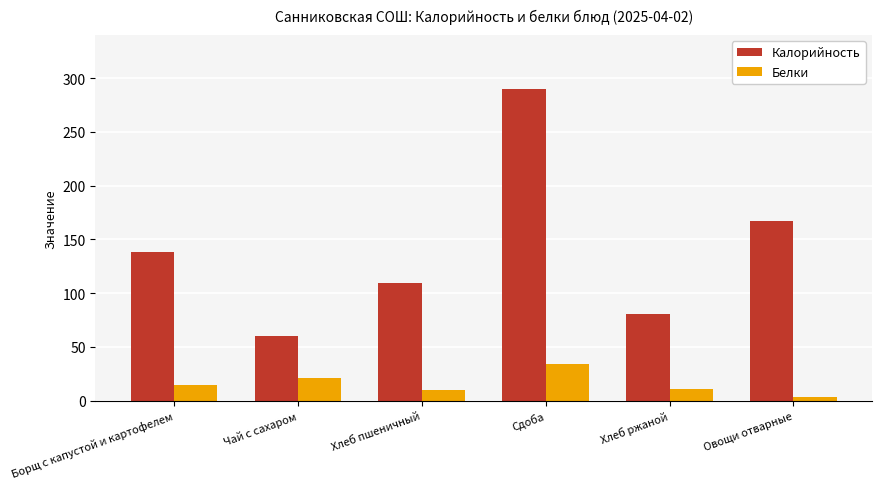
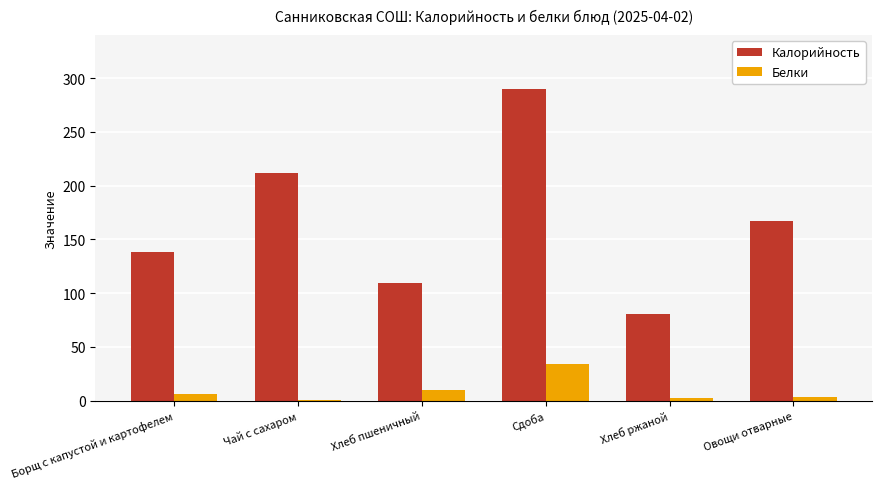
Белки, Борщ с капустой и картофелем: 14 -> 6
Калорийность, Чай с сахаром: 60 -> 211
Белки, Чай с сахаром: 21 -> 0
Белки, Хлеб ржаной: 11 -> 2
